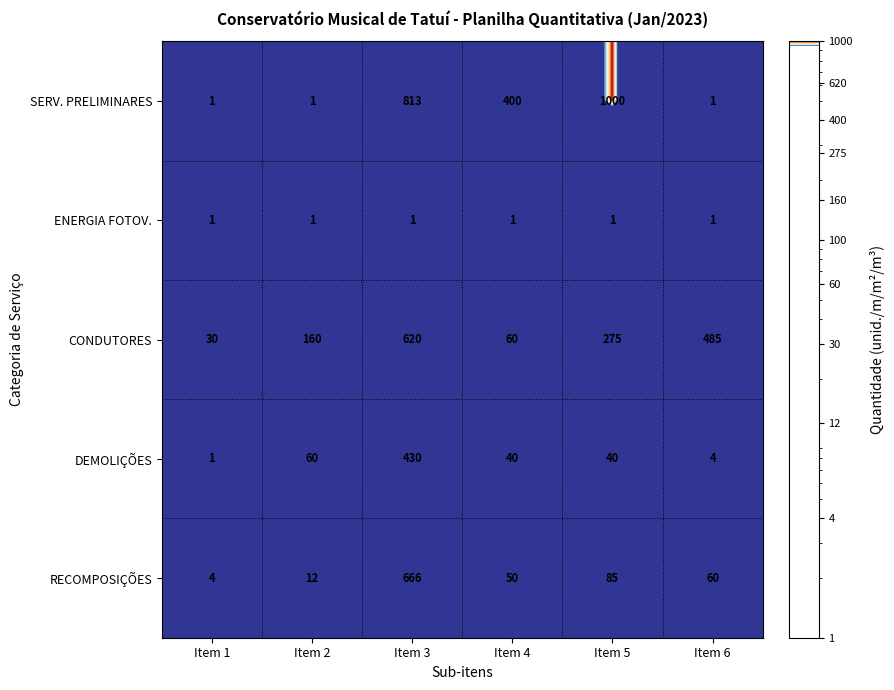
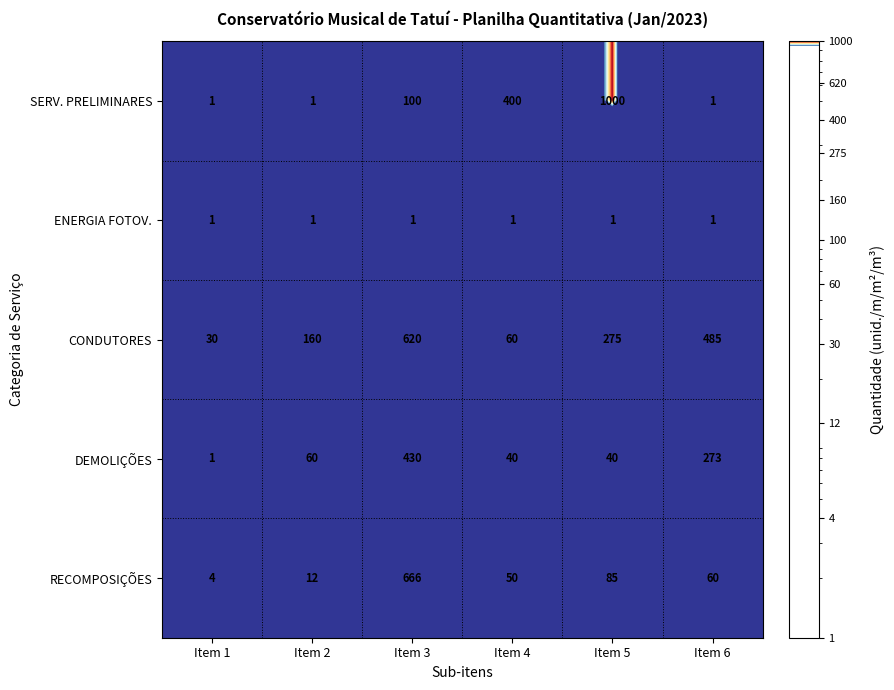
SERV. PRELIMINARES, Item 3: 813 -> 100
DEMOLIÇÕES, Item 6: 4 -> 273
